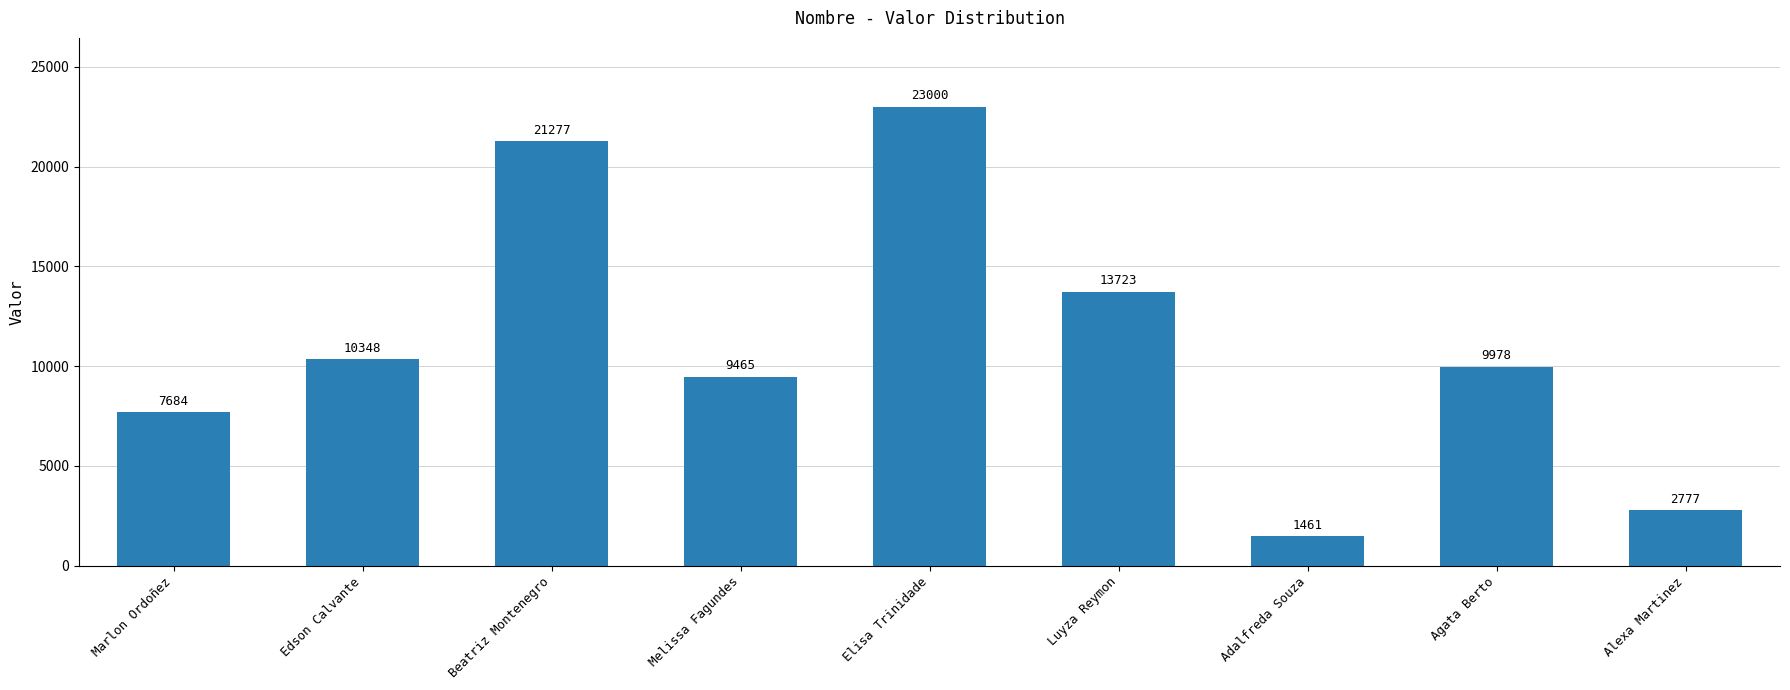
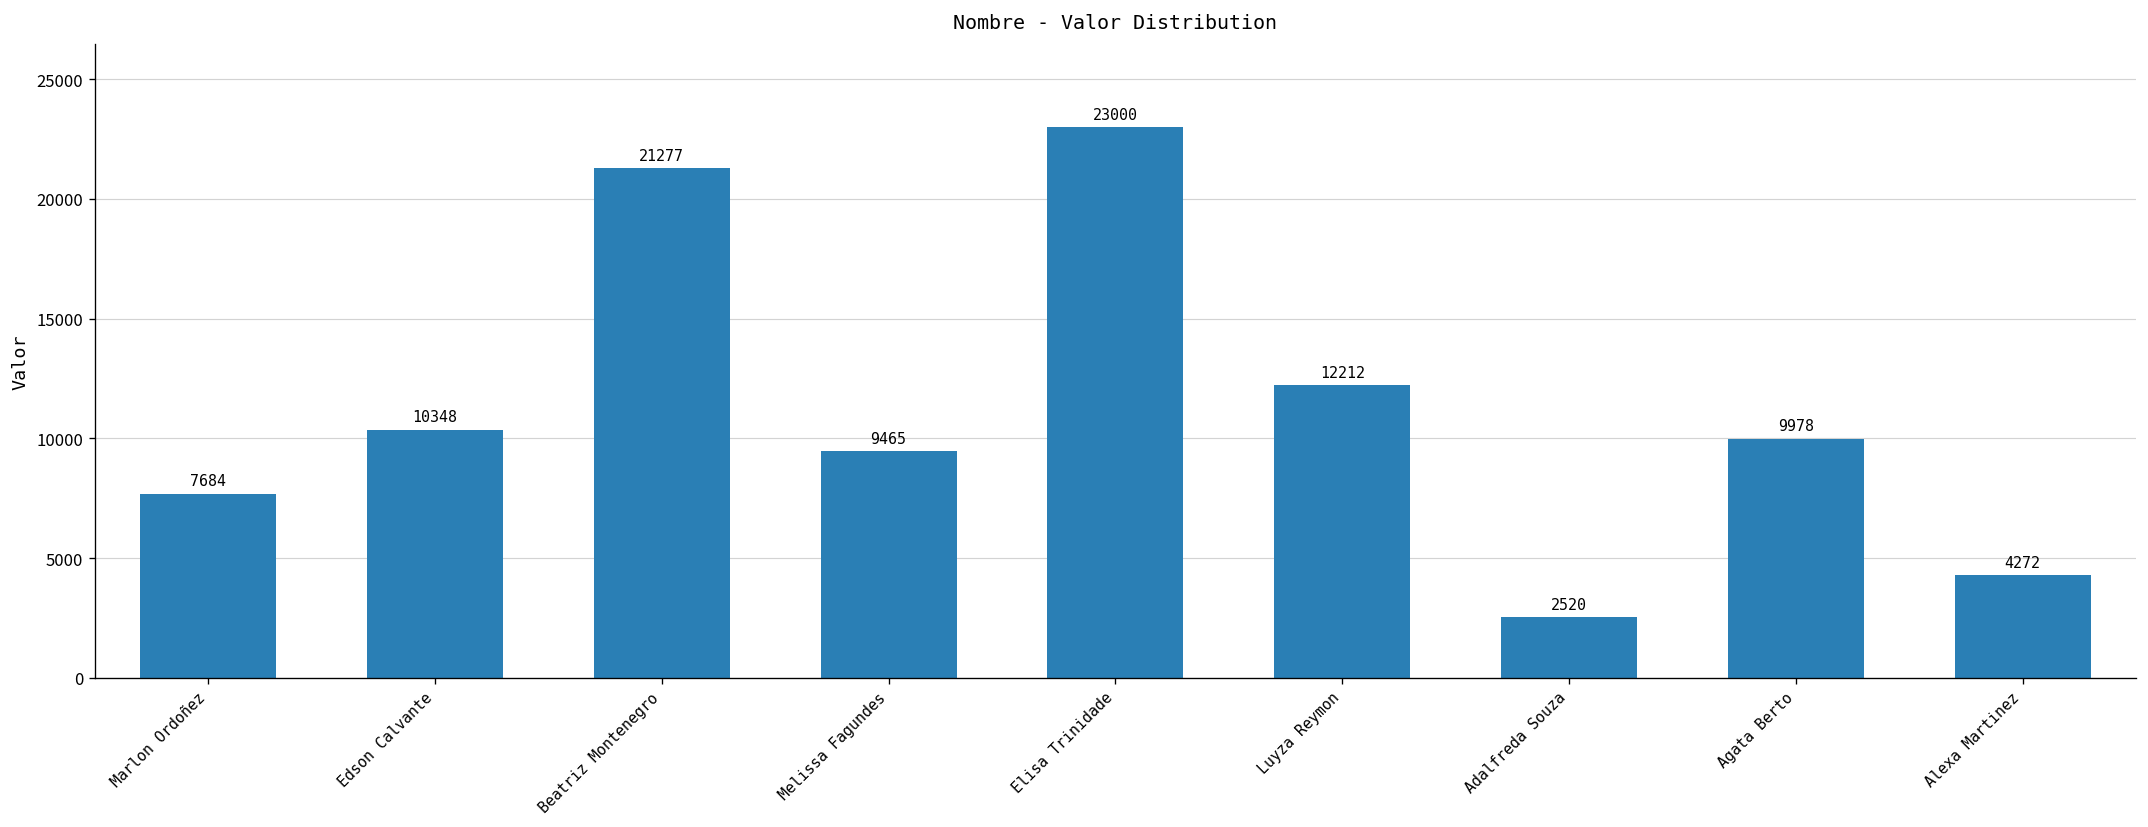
Luyza Reymon: 13723 -> 12212
Adalfreda Souza: 1461 -> 2520
Alexa Martinez: 2777 -> 4272
